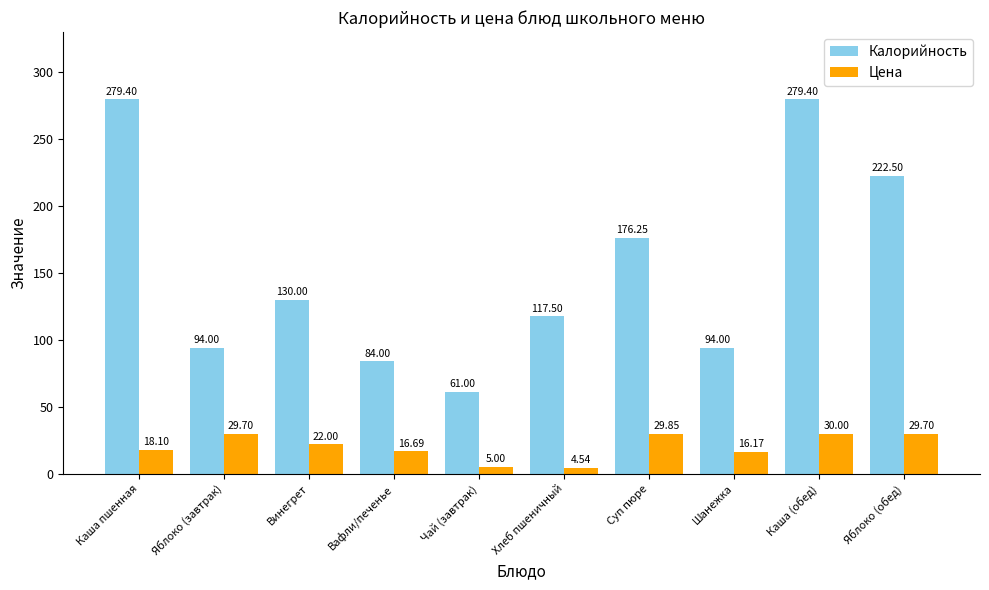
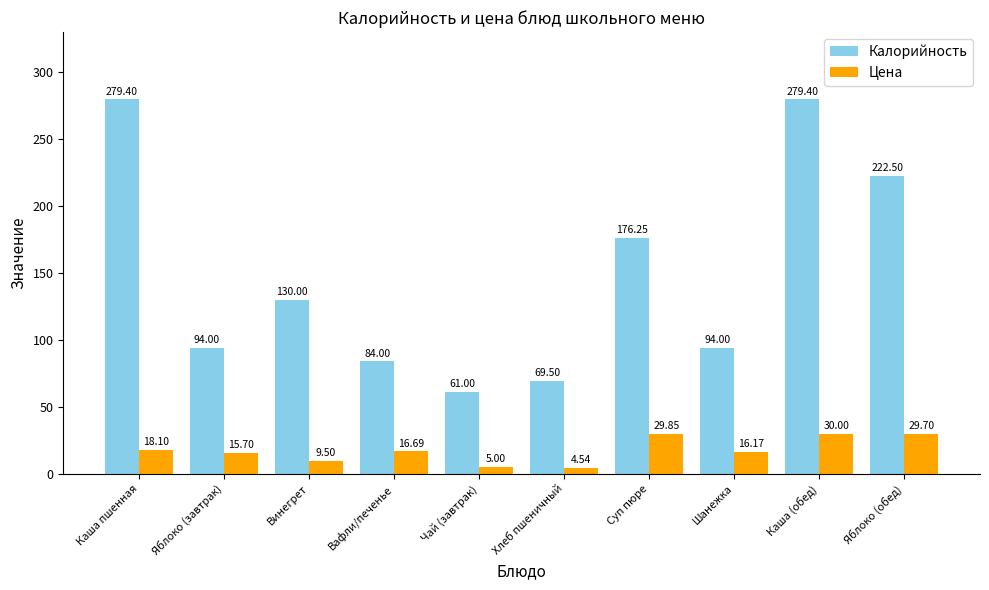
Цена, Яблоко (завтрак): 29.70 -> 15.70
Цена, Винегрет: 22.00 -> 9.50
Калорийность, Хлеб пшеничный: 117.50 -> 69.50
